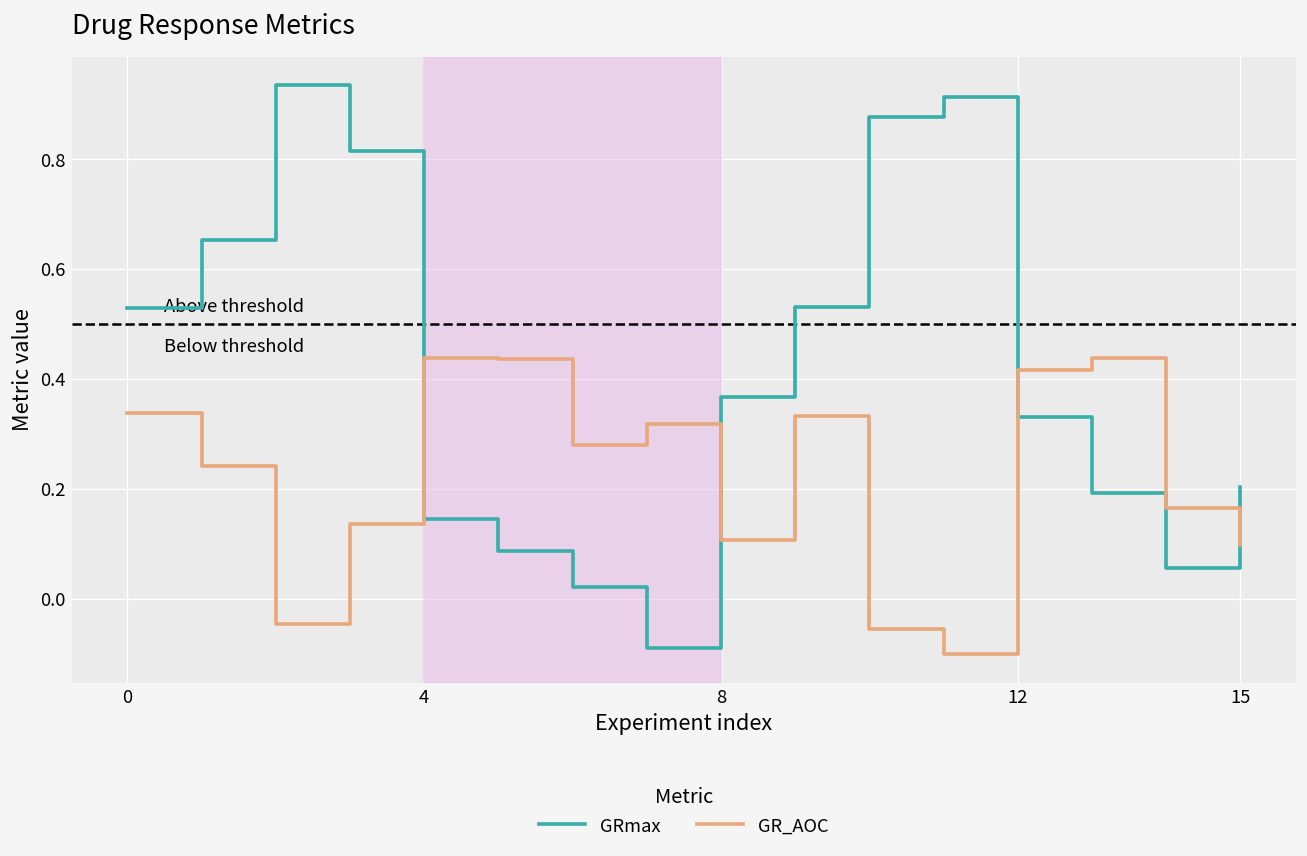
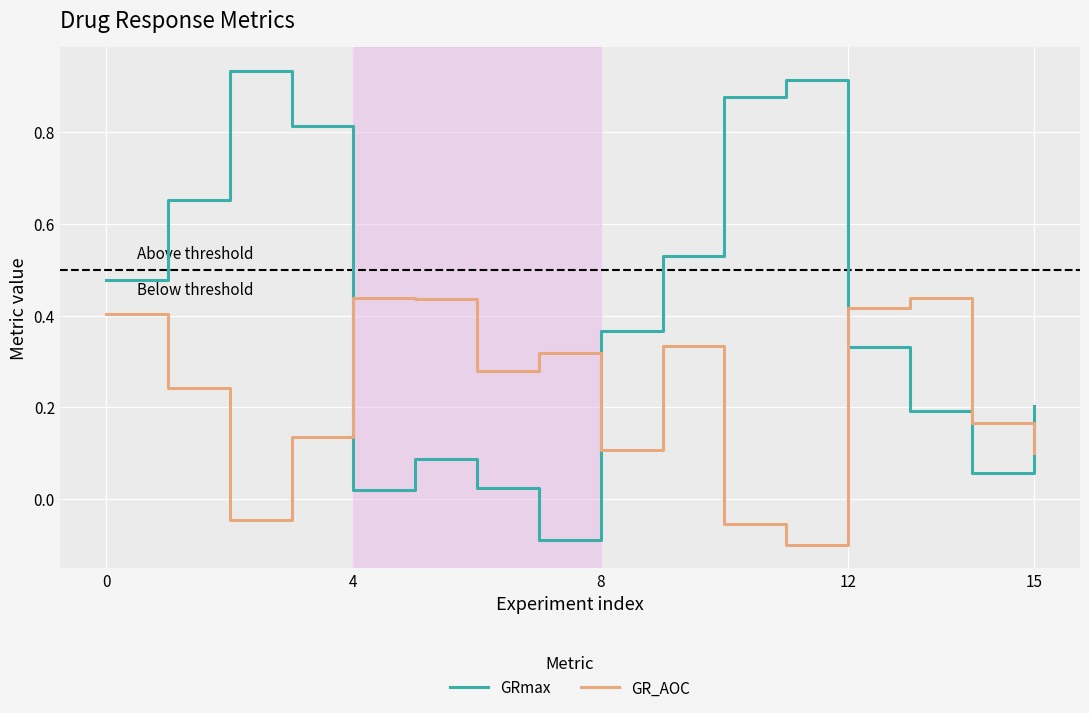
GRmax, 0: 0.53 -> 0.48
GR_AOC, 0: 0.34 -> 0.40
GRmax, 4: 0.14 -> 0.02
